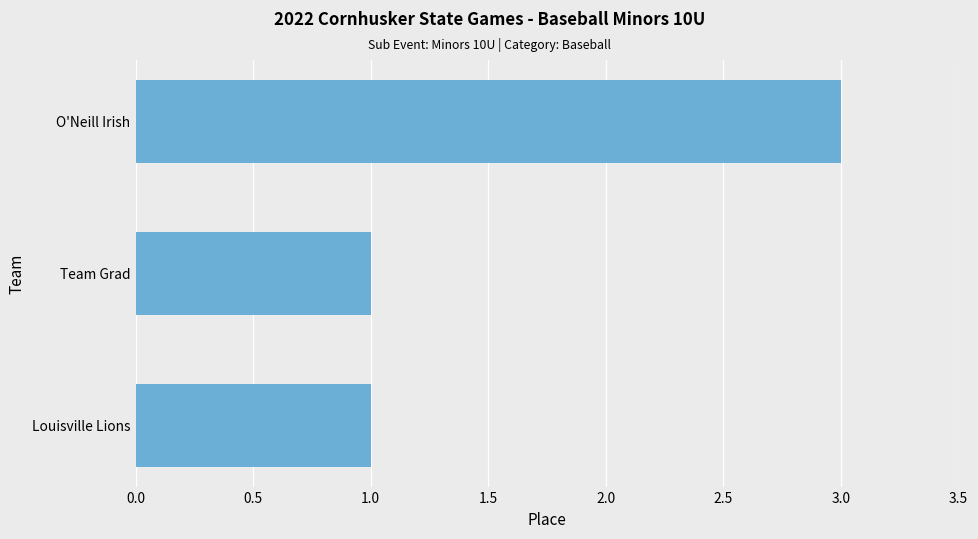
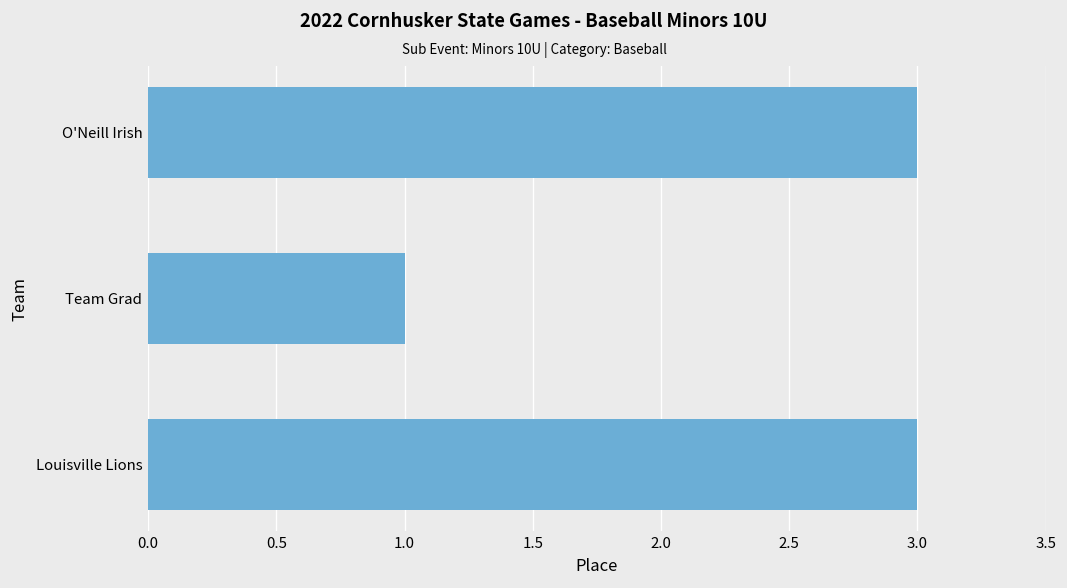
Louisville Lions: 1 -> 3
